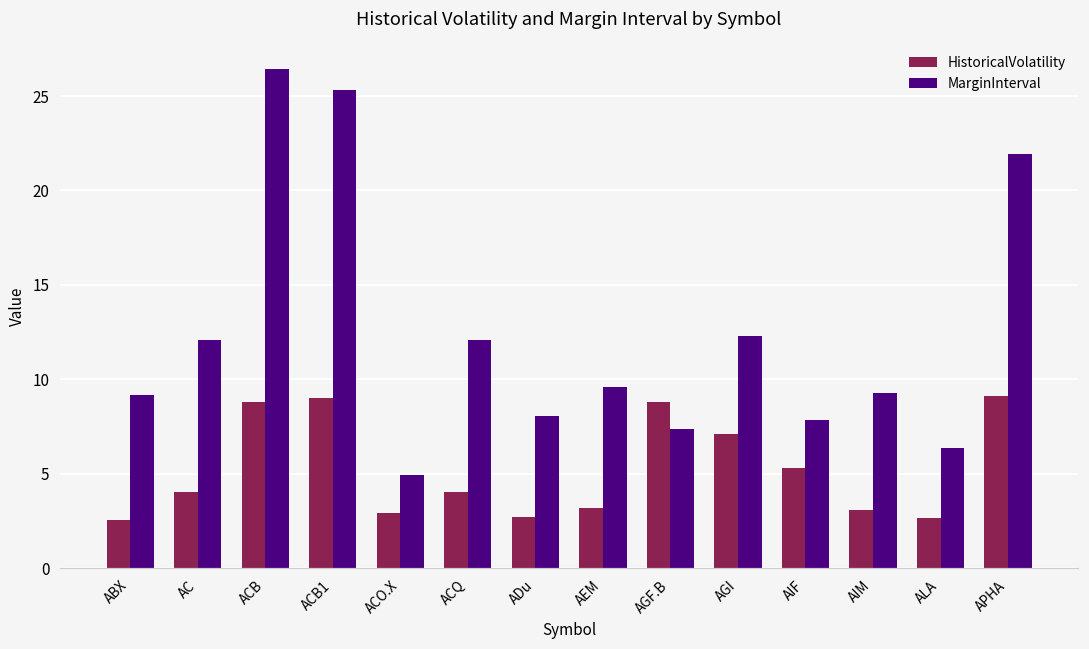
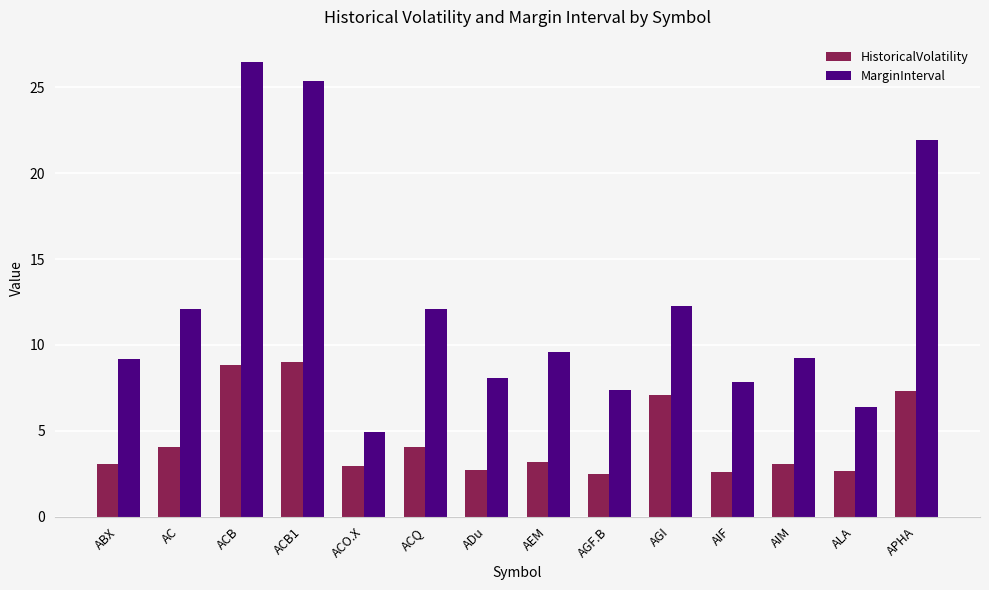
HistoricalVolatility, ABX: 2.5 -> 3.1
HistoricalVolatility, AGF.B: 8.8 -> 2.4
HistoricalVolatility, AIF: 5.3 -> 2.6
HistoricalVolatility, APHA: 9.1 -> 7.3
